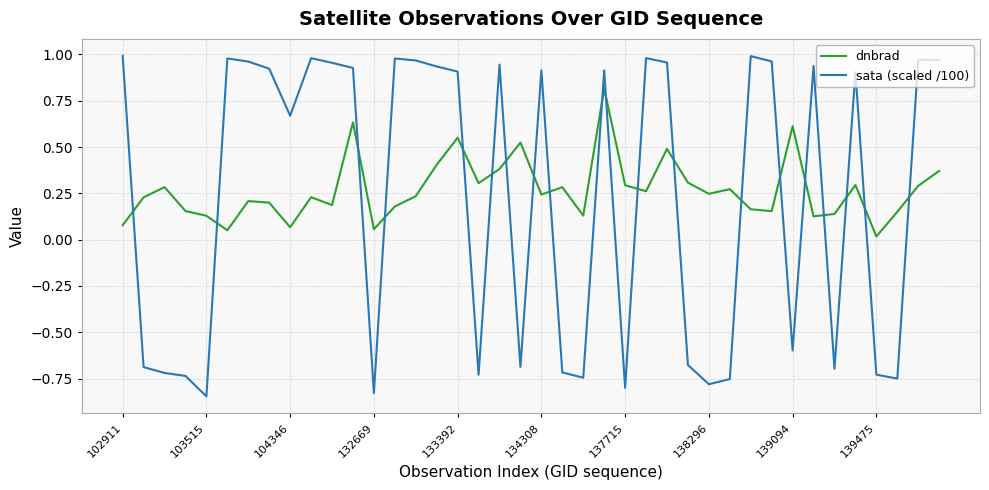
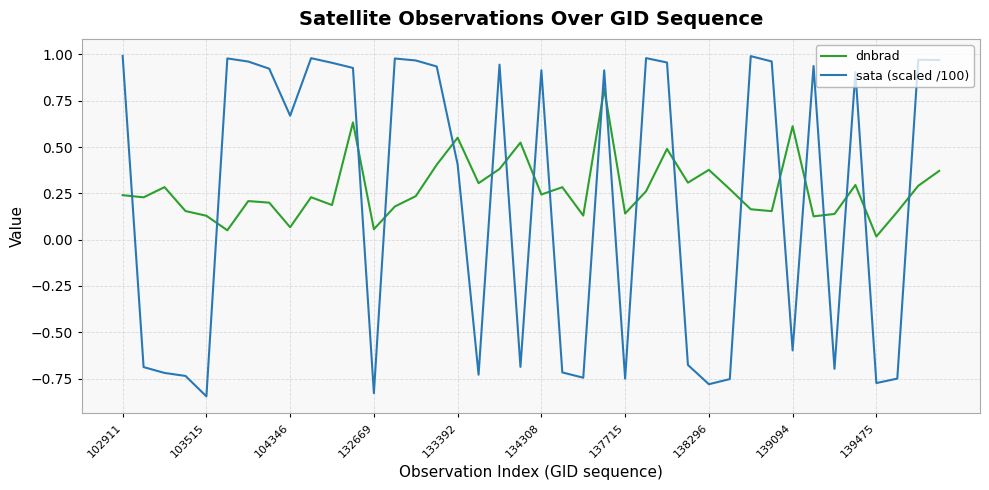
dnbrad, 102911: 0.08 -> 0.24
sata (scaled /100), 133392: 0.91 -> 0.41
dnbrad, 137715: 0.29 -> 0.14
sata (scaled /100), 137715: -0.80 -> -0.75
dnbrad, 138296: 0.25 -> 0.38
sata (scaled /100), 139475: -0.73 -> -0.77
